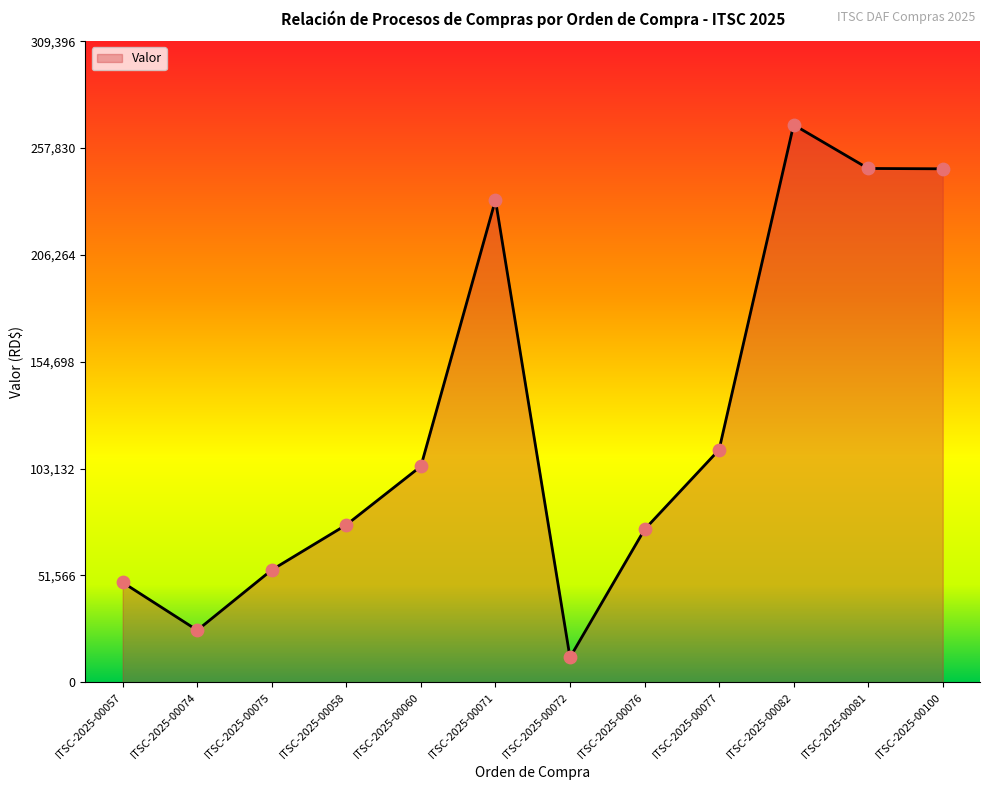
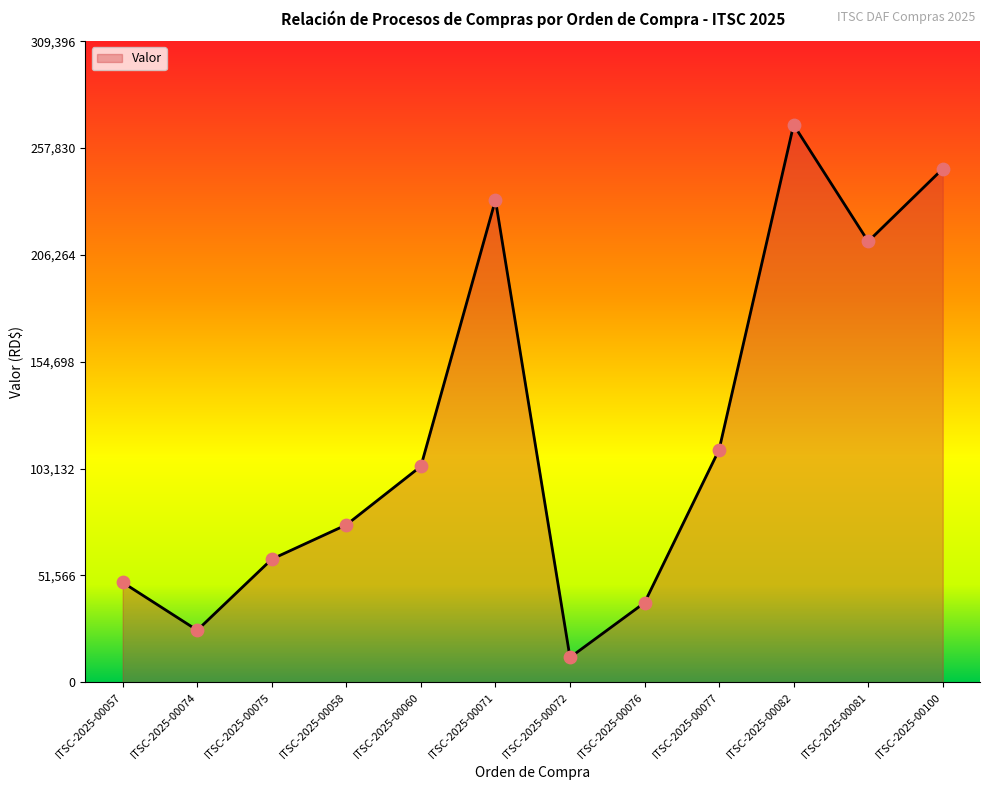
ITSC-2025-00075: 54,000 -> 59,000
ITSC-2025-00076: 74,000 -> 38,000
ITSC-2025-00081: 248,000 -> 213,000
